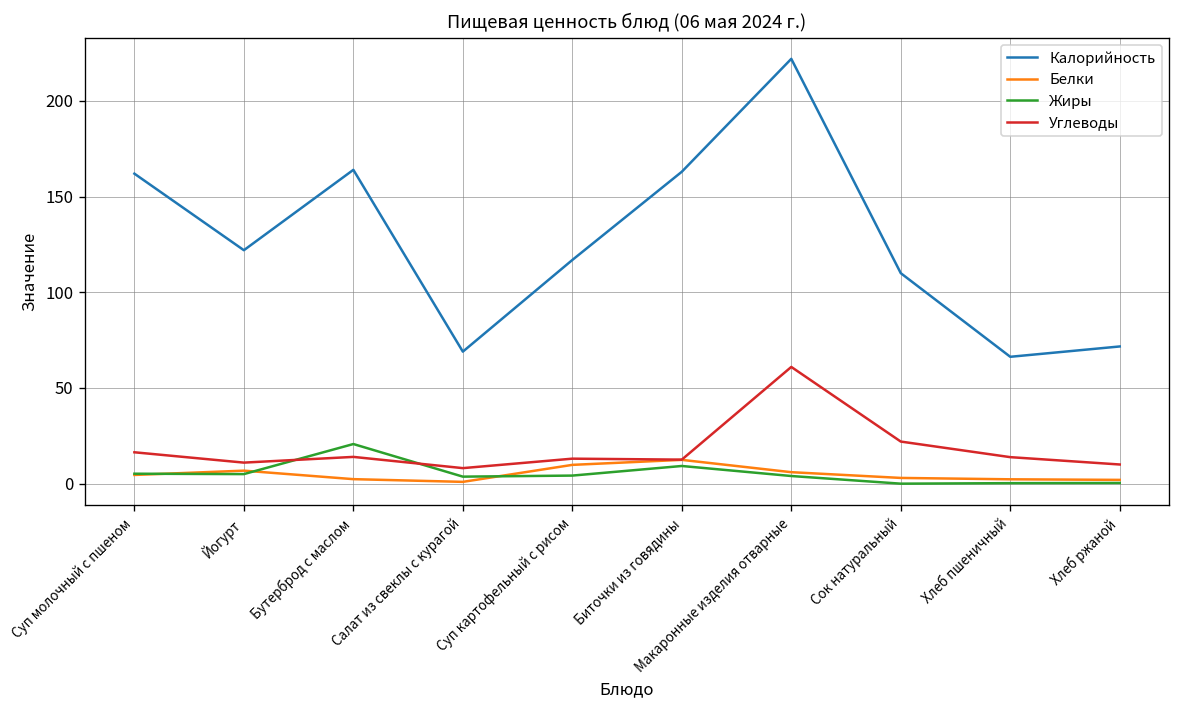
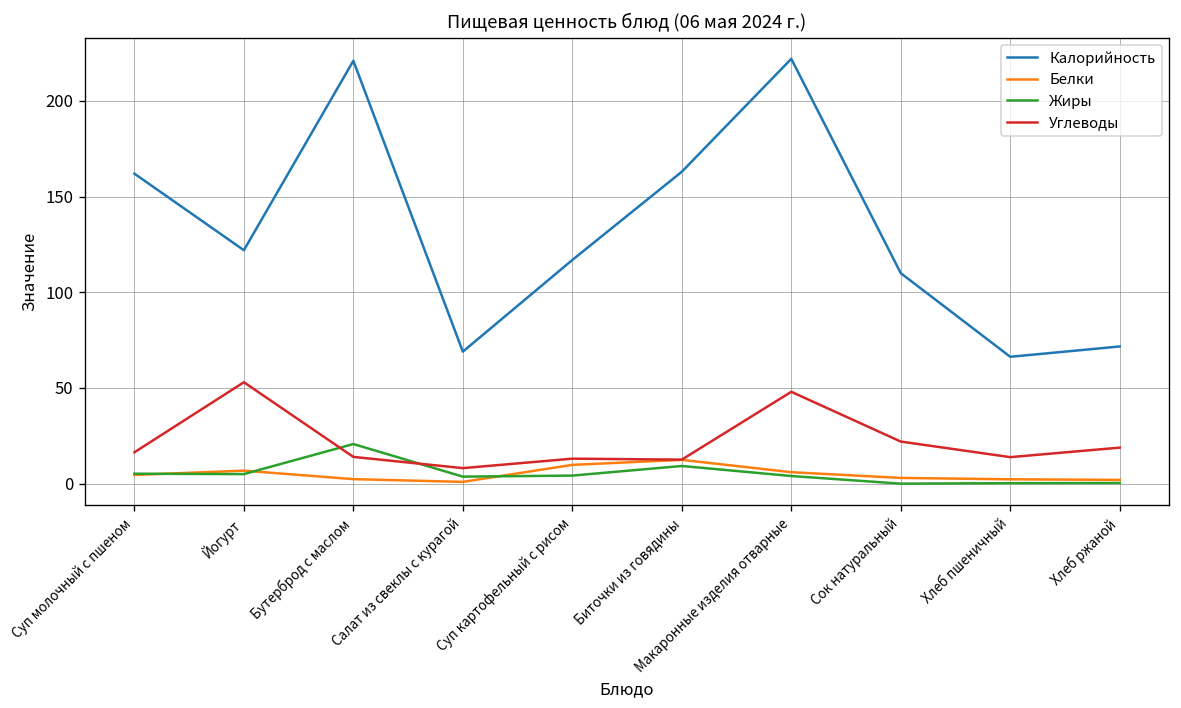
Углеводы, Йогурт: 11 -> 53
Калорийность, Бутерброд с маслом: 164 -> 221
Углеводы, Макаронные изделия отварные: 61 -> 48
Углеводы, Хлеб ржаной: 10 -> 19
